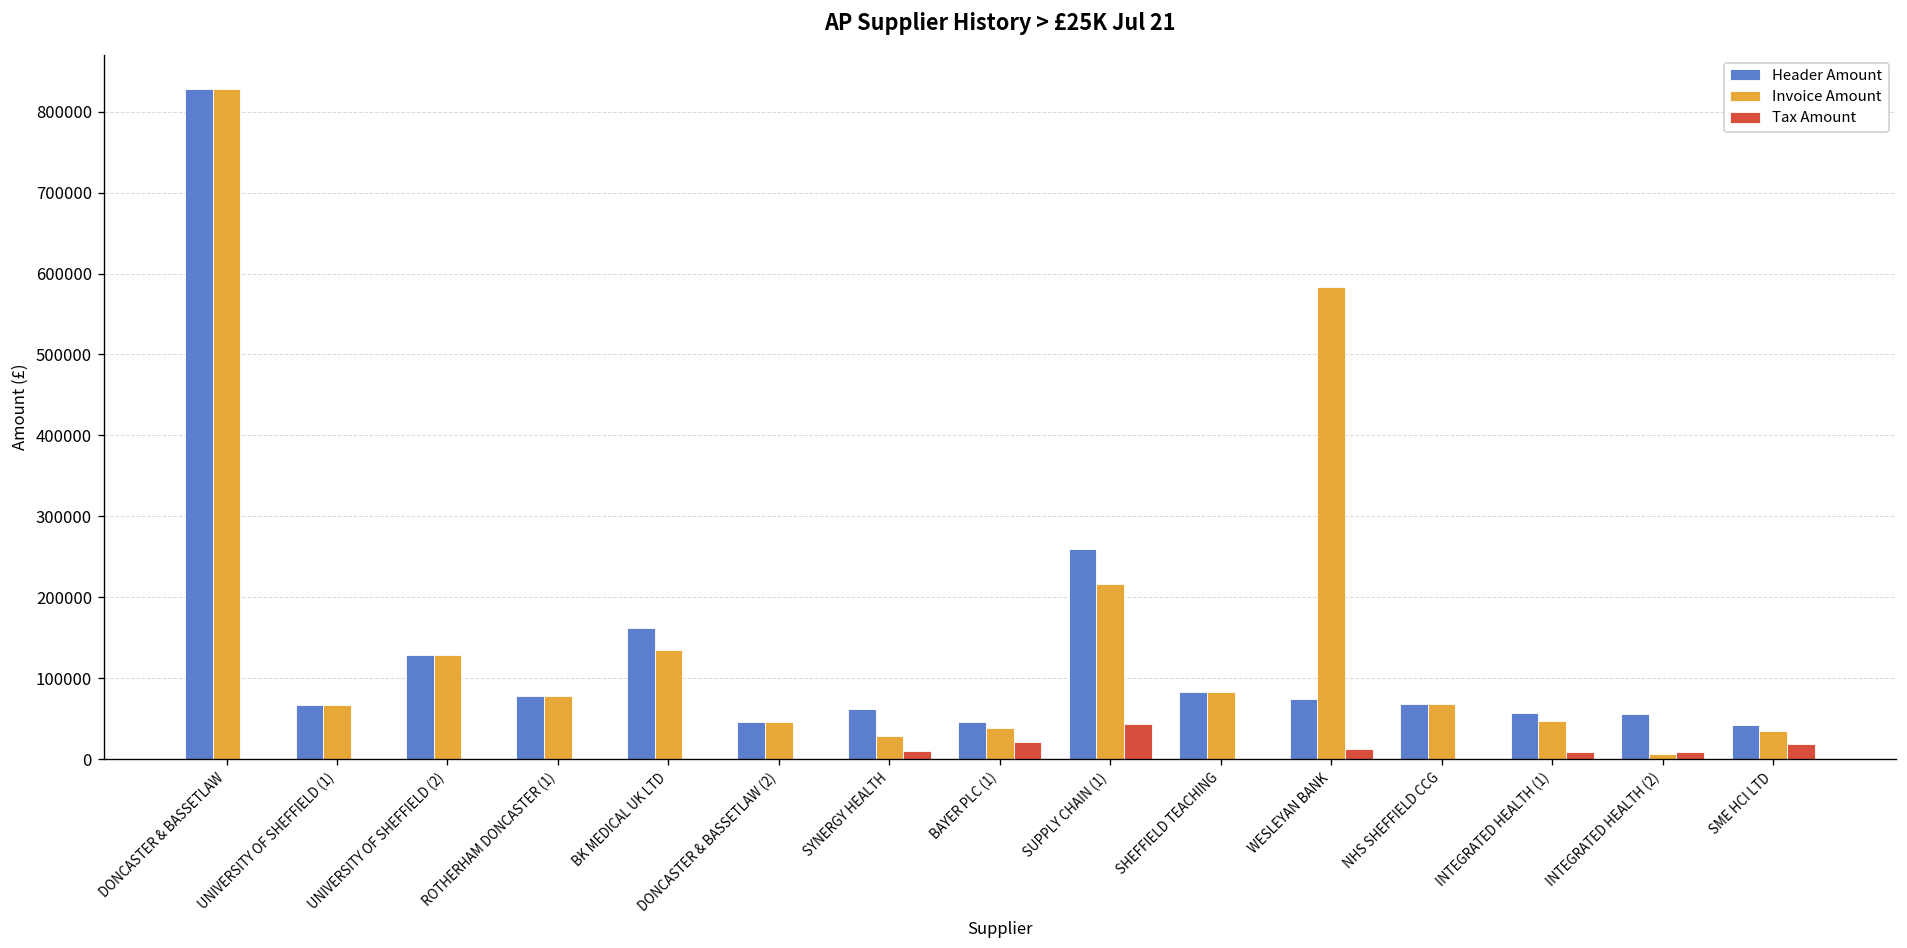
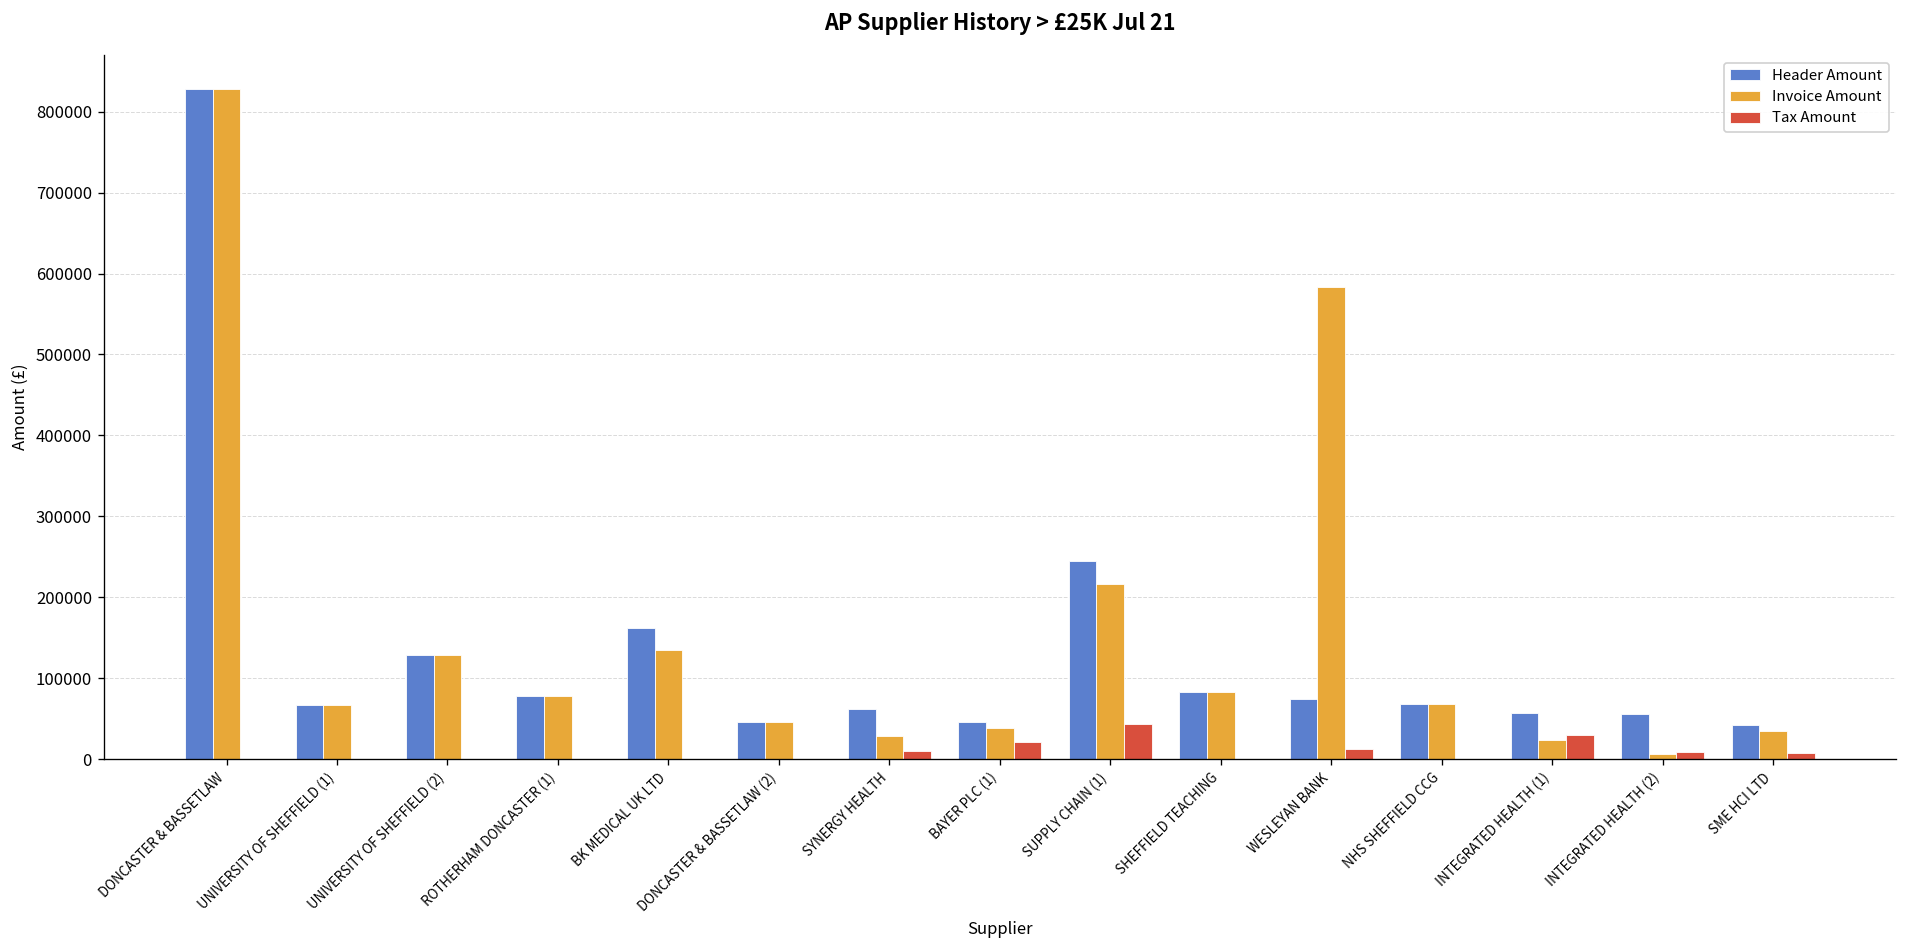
Header Amount, SUPPLY CHAIN (1): 260000 -> 240000
Invoice Amount, INTEGRATED HEALTH (1): 50000 -> 20000
Tax Amount, INTEGRATED HEALTH (1): 10000 -> 30000
Tax Amount, SME HCI LTD: 20000 -> 10000
